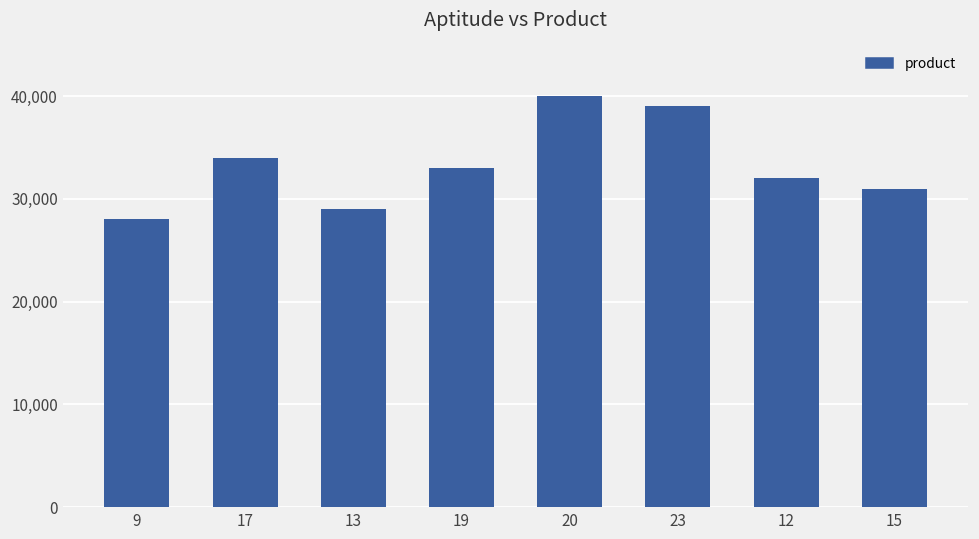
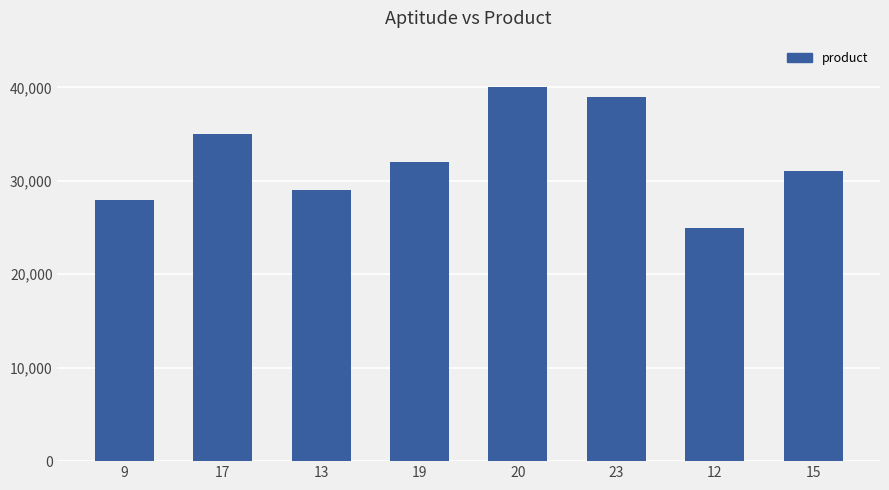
17: 34,000 -> 35,000
19: 33,000 -> 32,000
12: 32,000 -> 25,000
